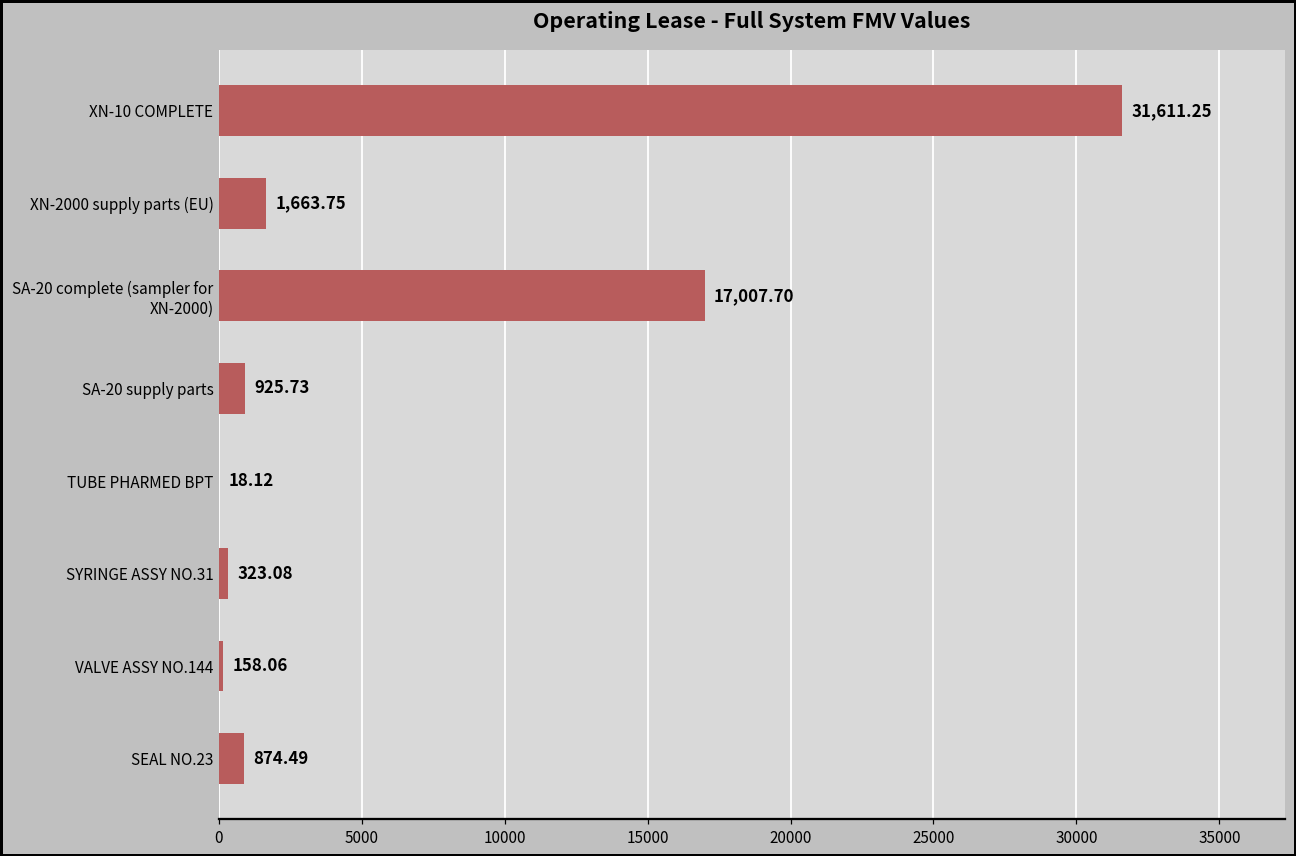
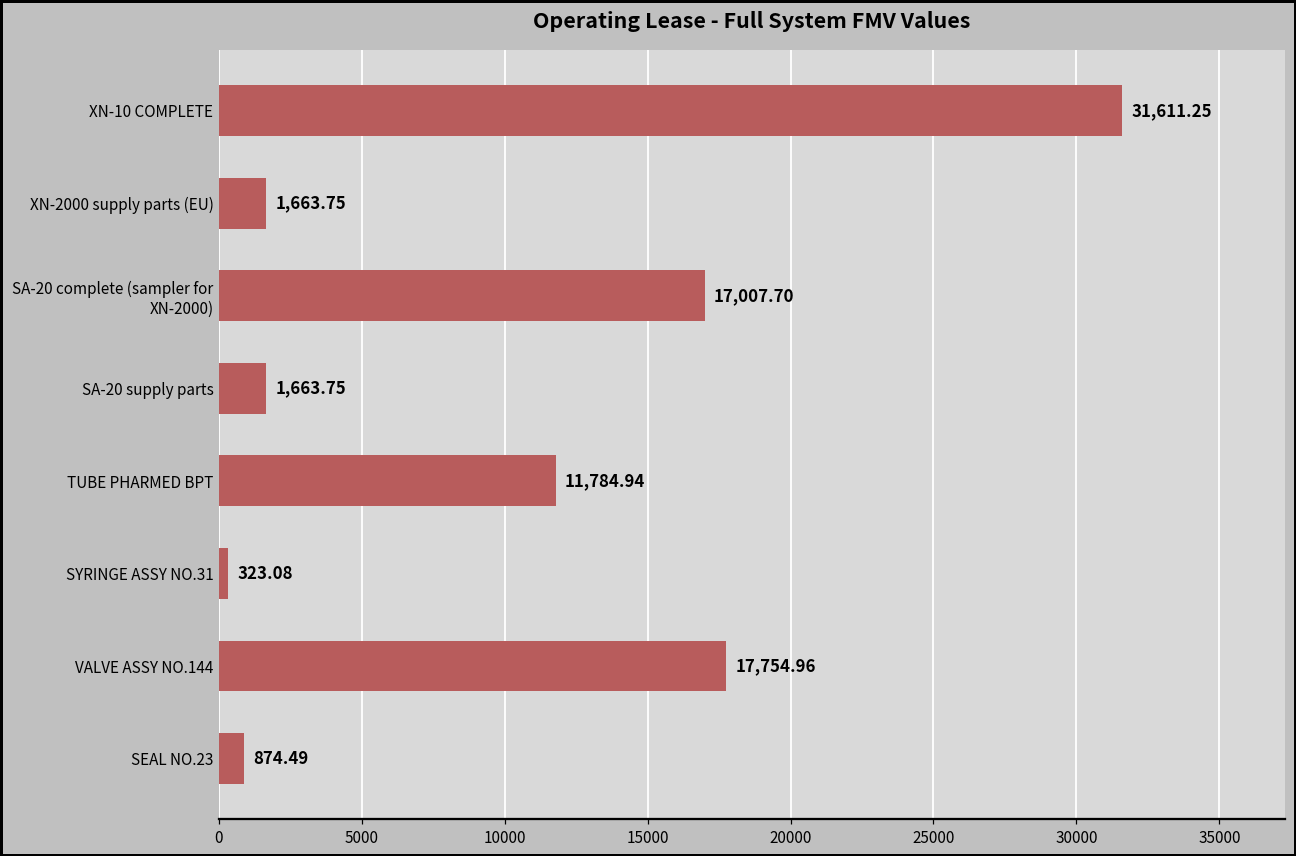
SA-20 supply parts: 925.73 -> 1,663.75
TUBE PHARMED BPT: 18.12 -> 11,784.94
VALVE ASSY NO.144: 158.06 -> 17,754.96
